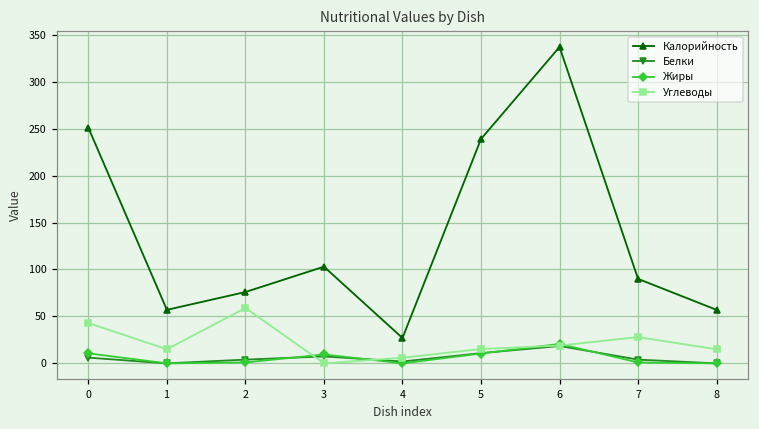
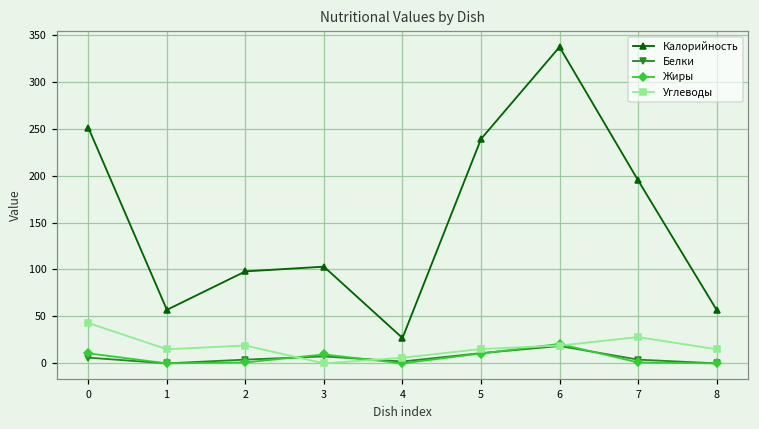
Калорийность, 2: 80 -> 100
Углеводы, 2: 60 -> 20
Калорийность, 7: 90 -> 200
